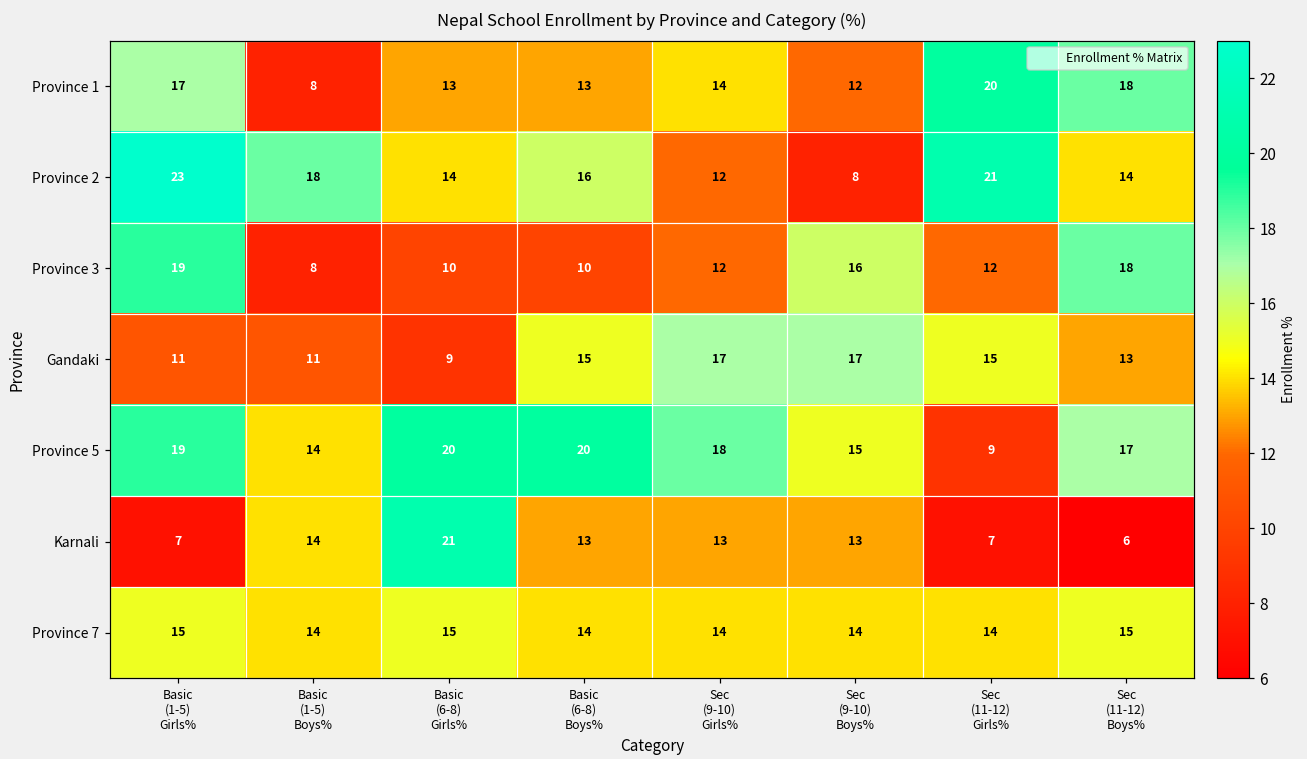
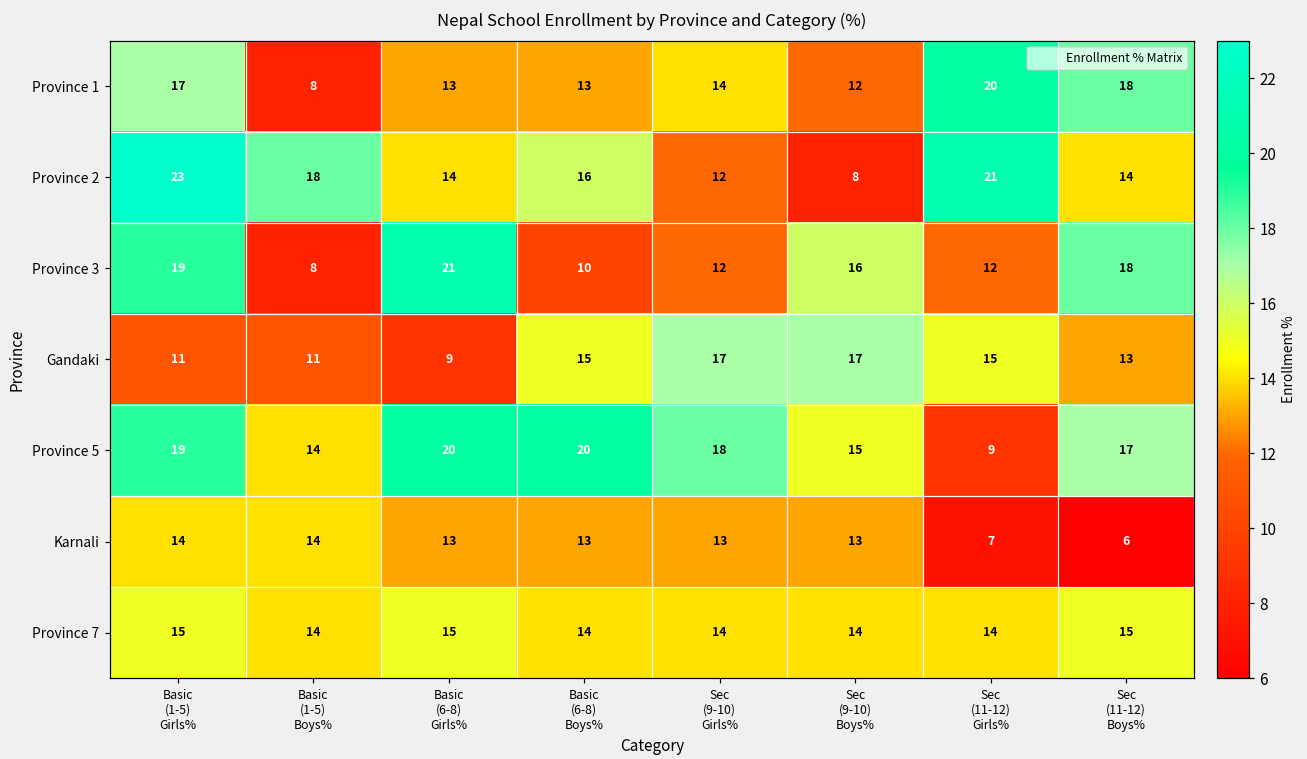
Province 3, Basic (6-8) Girls%: 10 -> 21
Karnali, Basic (1-5) Girls%: 7 -> 14
Karnali, Basic (6-8) Girls%: 21 -> 13
